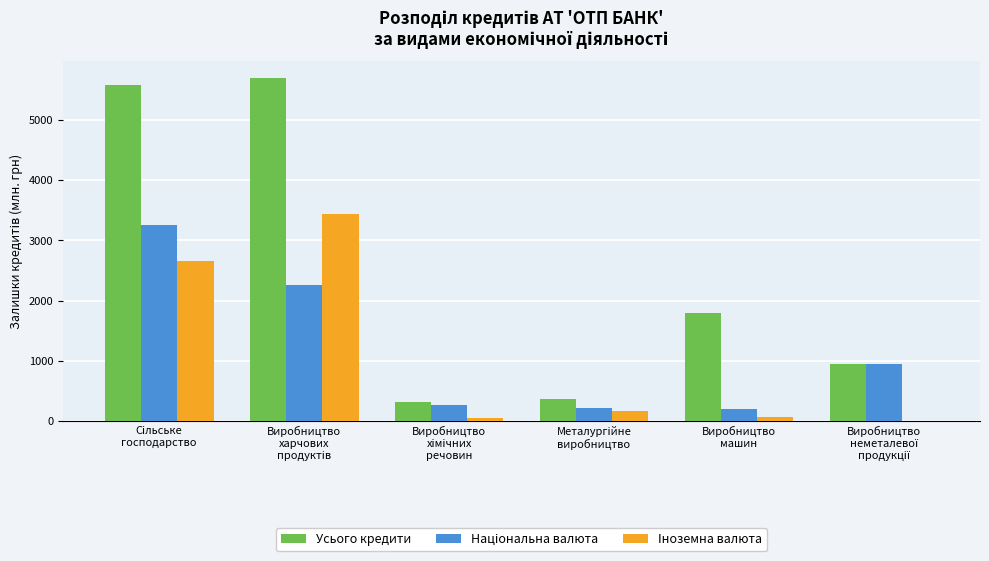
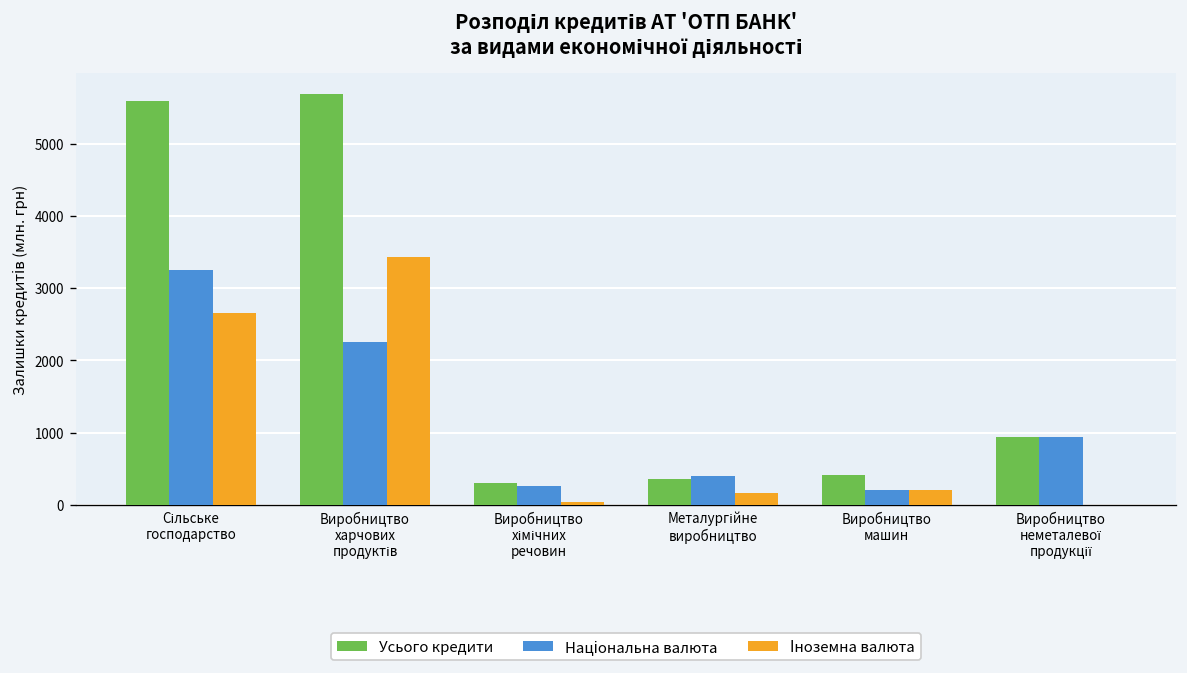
Національна валюта, Металургійне виробництво: 200 -> 400
Усього кредити, Виробництво машин: 1800 -> 400
Іноземна валюта, Виробництво машин: 100 -> 200
